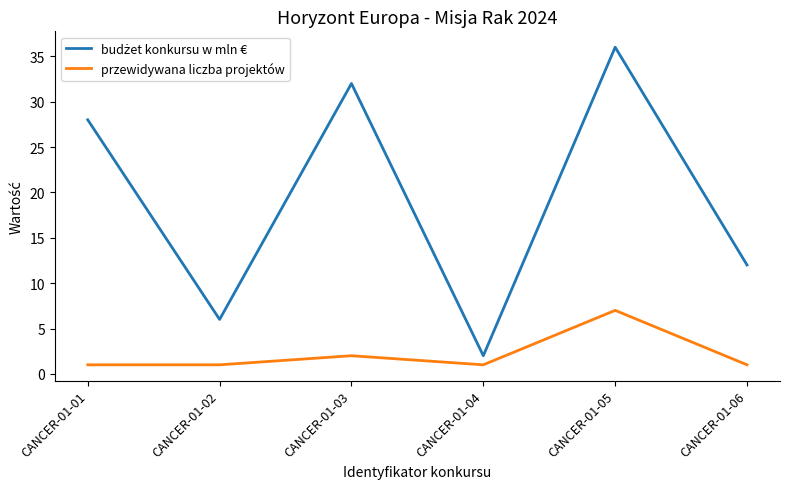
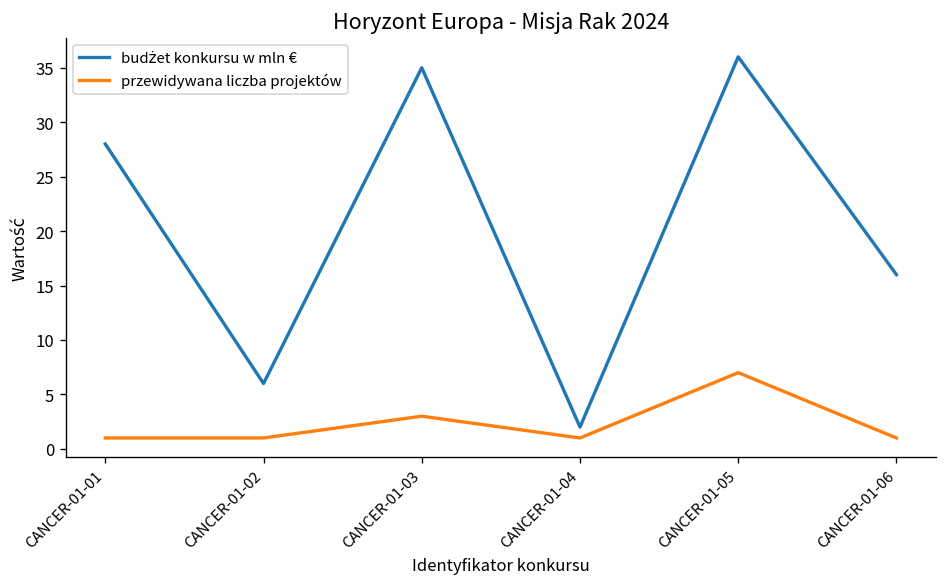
budżet konkursu w mln €, CANCER-01-03: 32 -> 35
przewidywana liczba projektów, CANCER-01-03: 2 -> 3
budżet konkursu w mln €, CANCER-01-06: 12 -> 16
